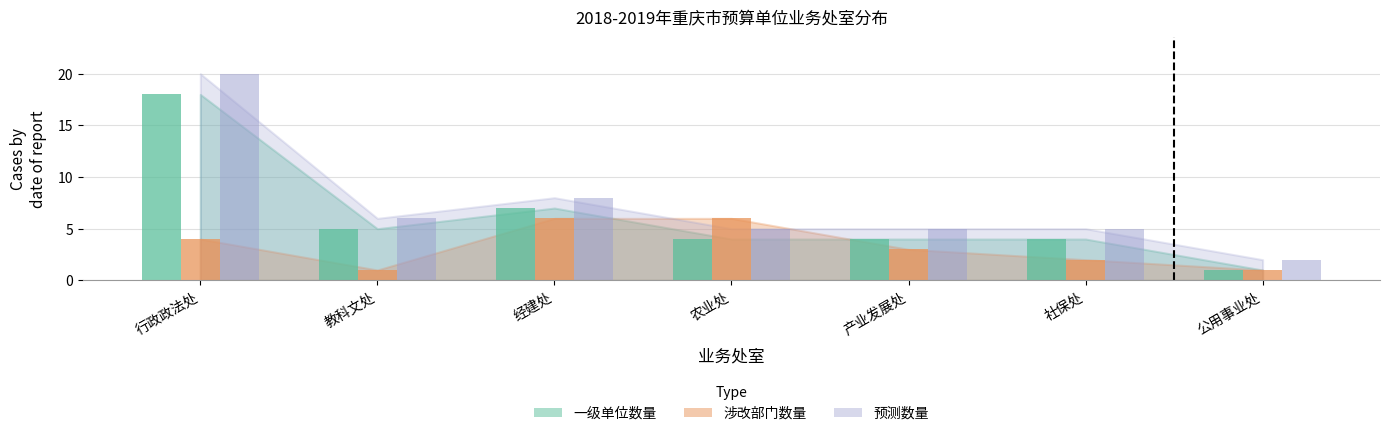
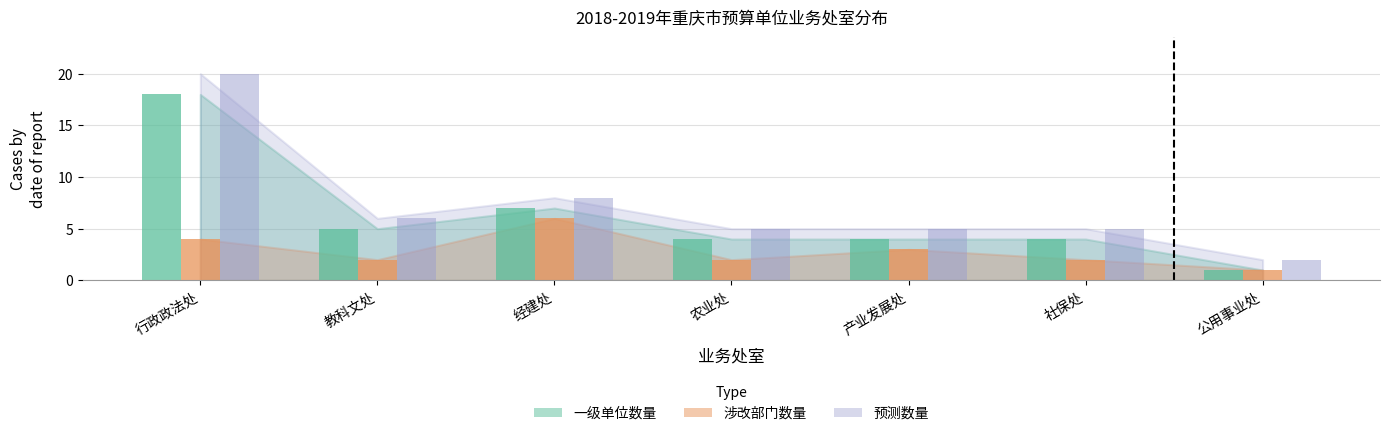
涉改部门数量, 教科文处: 1 -> 2
涉改部门数量, 农业处: 6 -> 2
